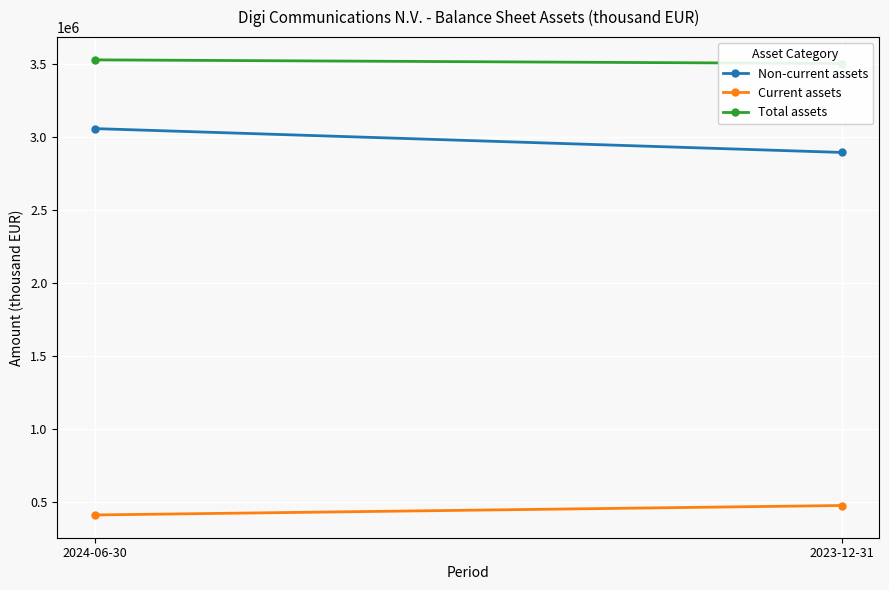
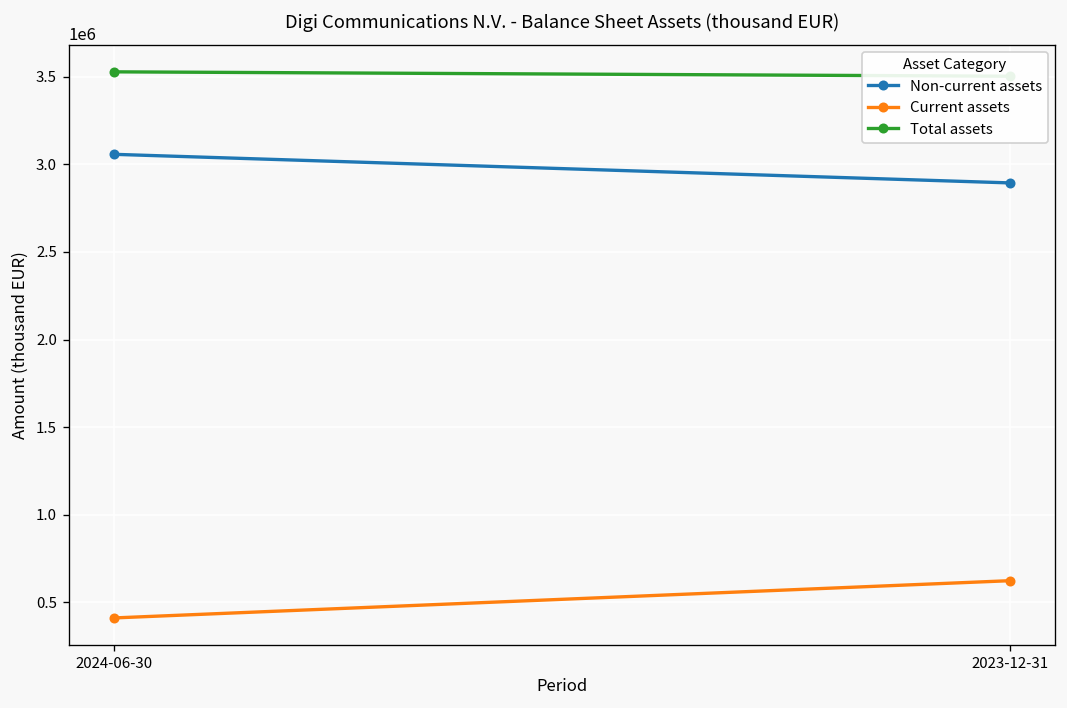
Current assets, 2023-12-31: 480000 -> 620000
